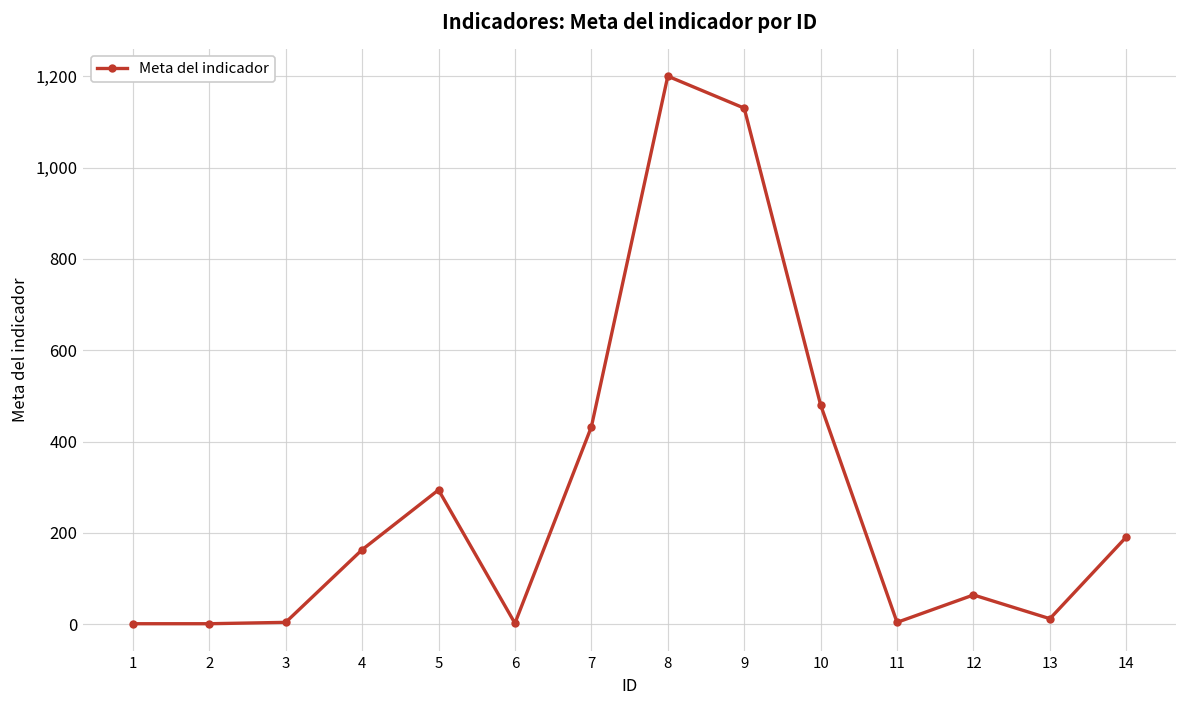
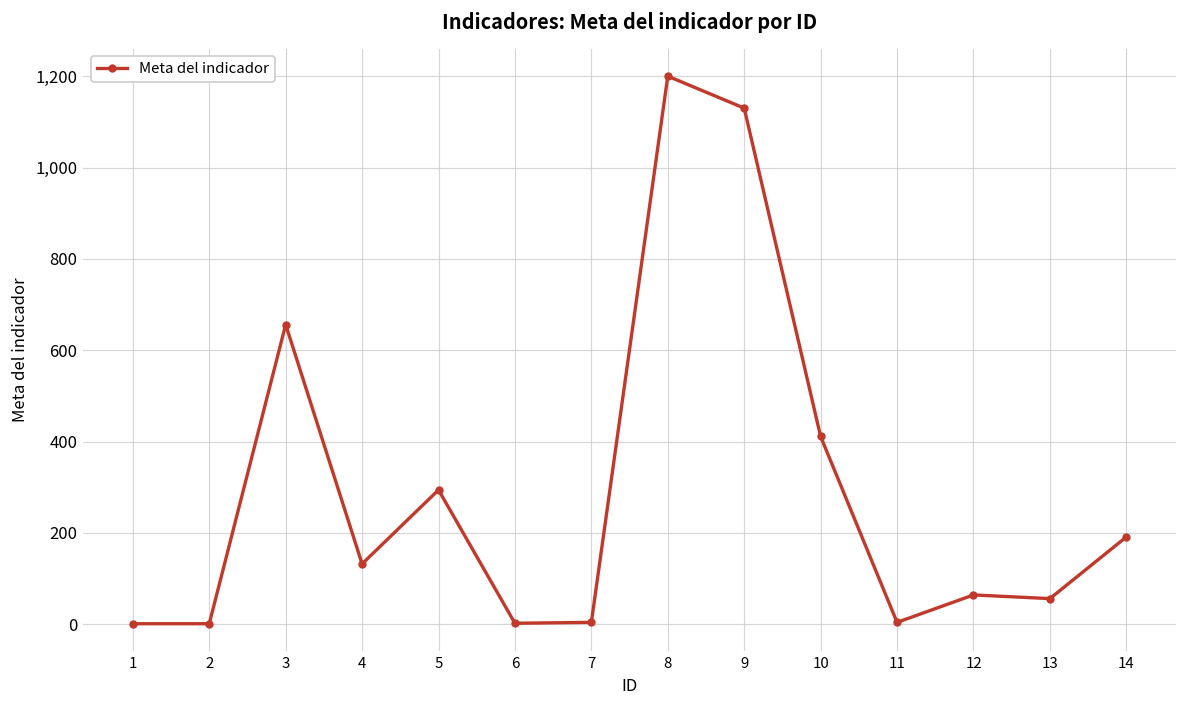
3: 0 -> 660
4: 160 -> 130
7: 430 -> 0
10: 480 -> 410
13: 10 -> 60
